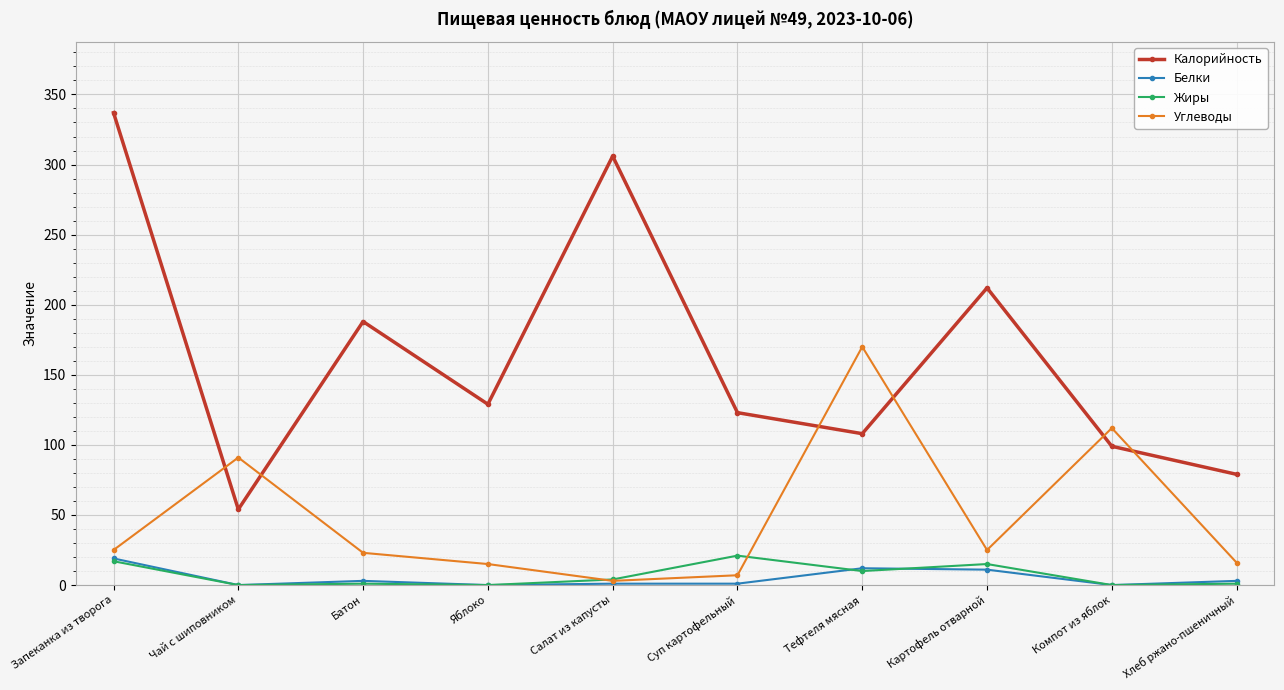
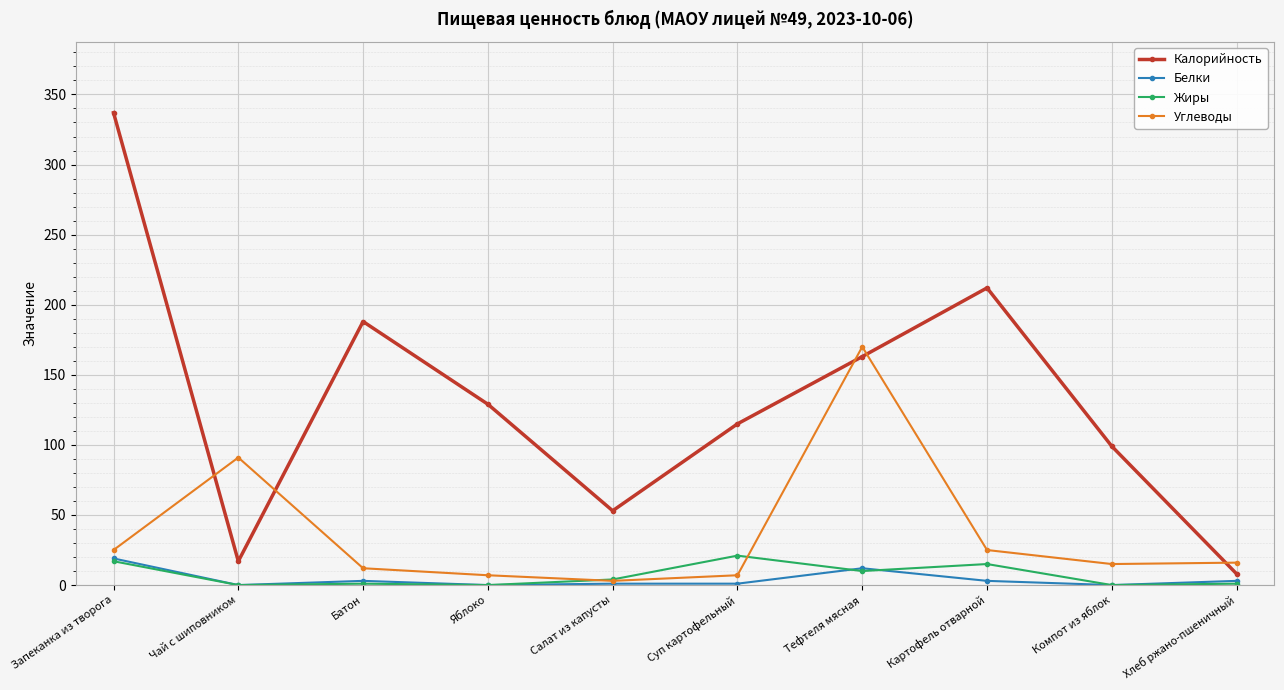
Калорийность, Чай с шиповником: 54 -> 17
Углеводы, Батон: 23 -> 12
Углеводы, Яблоко: 15 -> 7
Калорийность, Салат из капусты: 306 -> 53
Калорийность, Суп картофельный: 123 -> 115
Калорийность, Тефтеля мясная: 108 -> 163
Белки, Картофель отварной: 11 -> 3
Углеводы, Компот из яблок: 112 -> 15
Калорийность, Хлеб ржано-пшеничный: 79 -> 8
